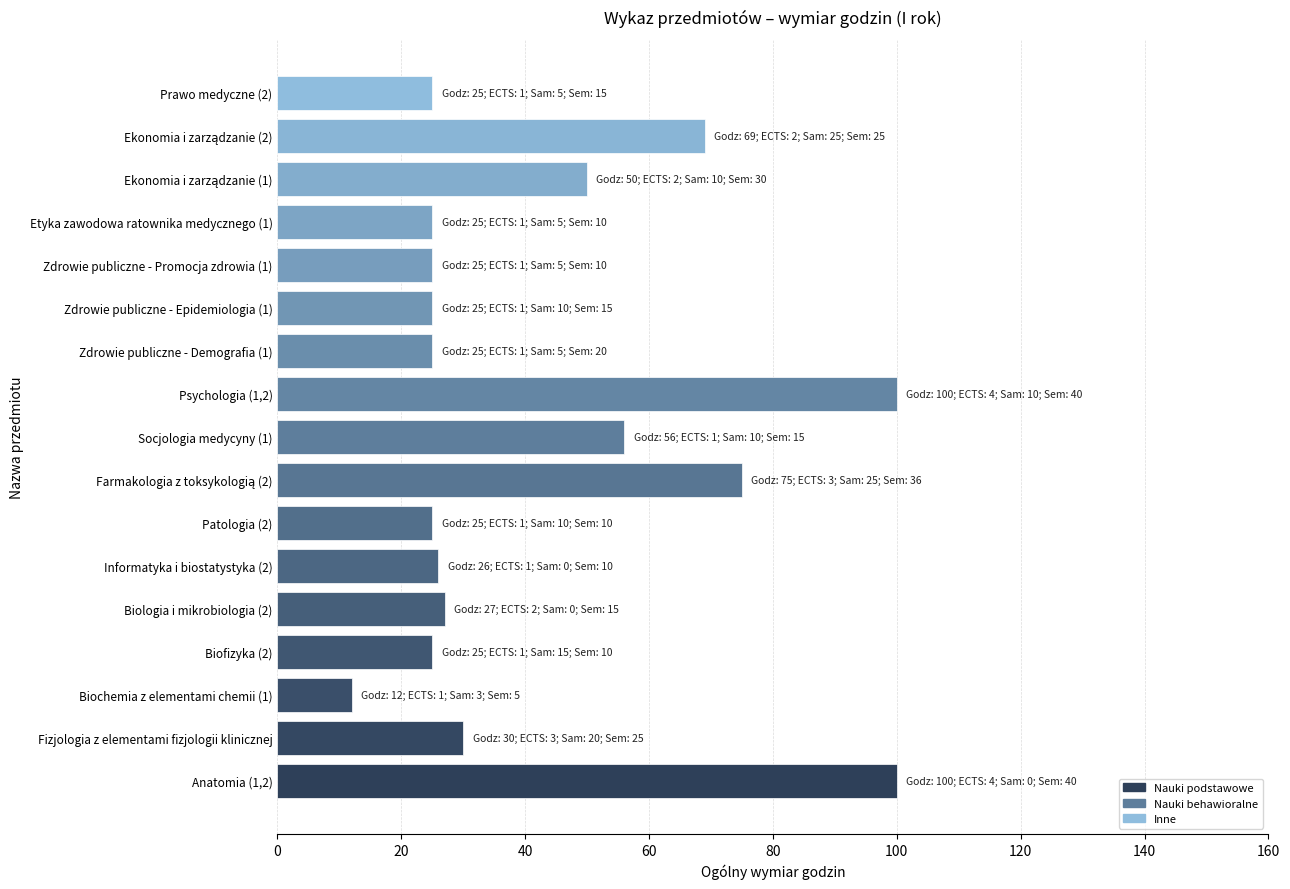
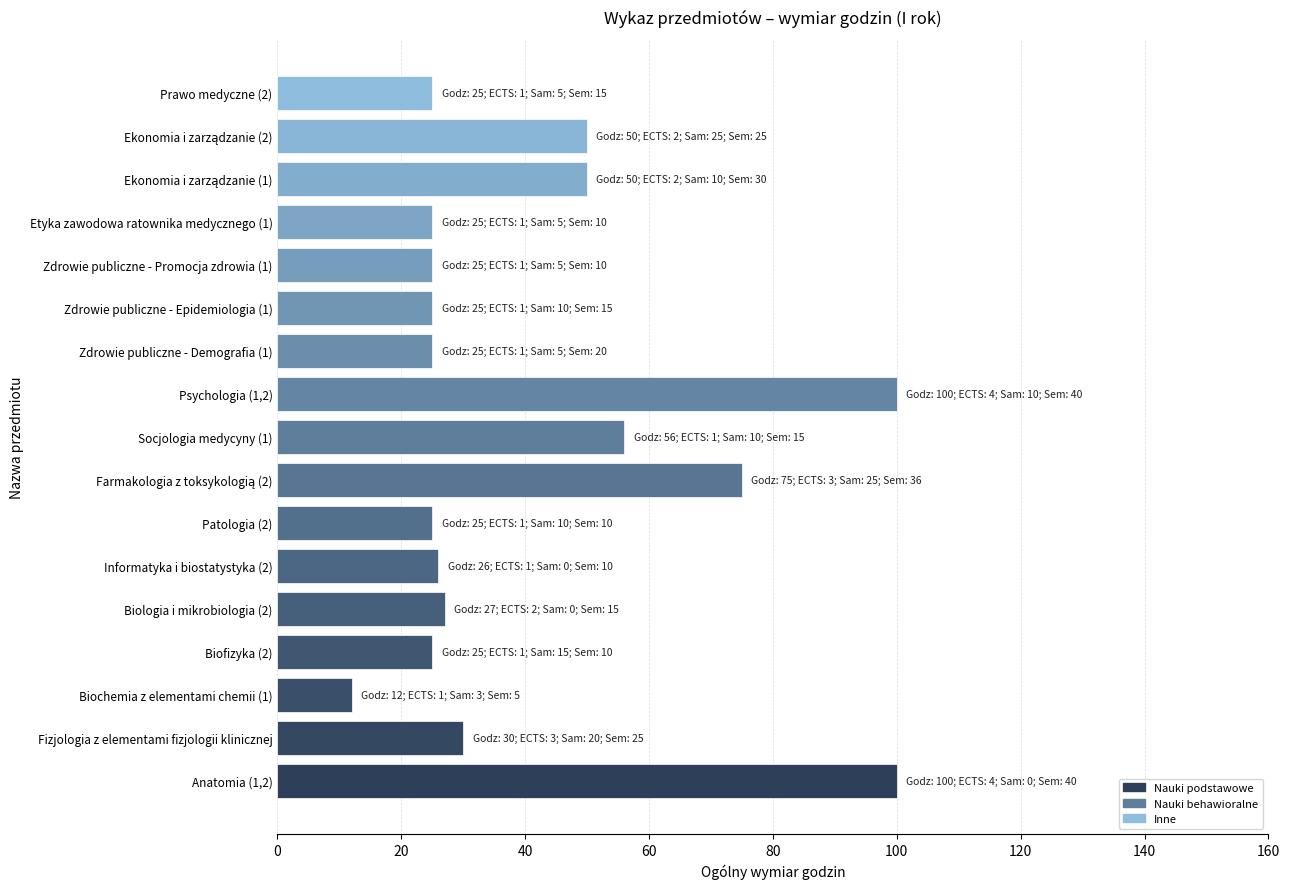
Ekonomia i zarządzanie (2): 69; -> 50;
